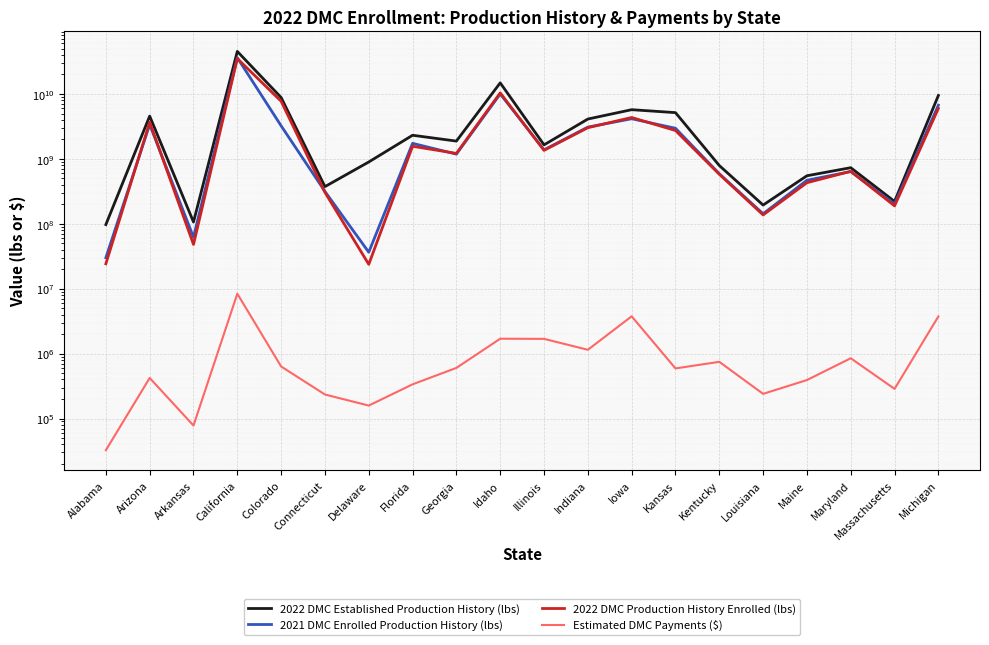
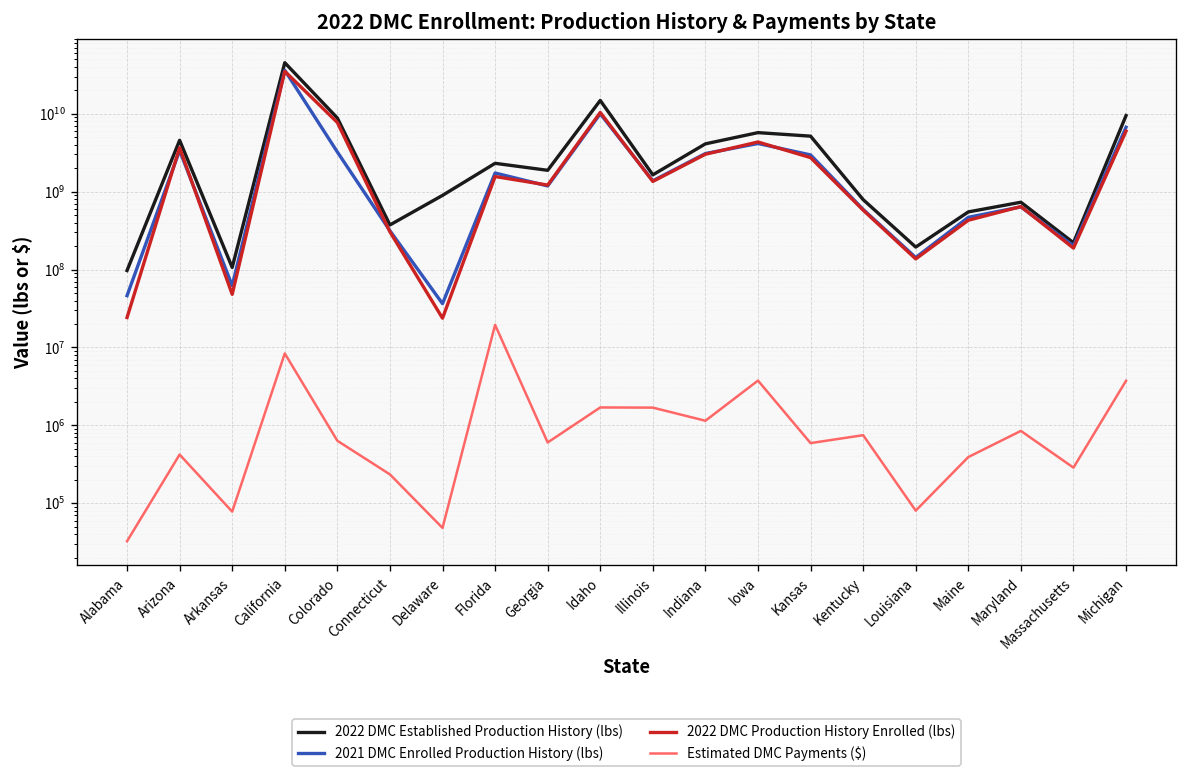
2021 DMC Enrolled Production History (lbs), Alabama: 30000000 -> 50000000
Estimated DMC Payments ($), Delaware: 160000 -> 50000
Estimated DMC Payments ($), Florida: 300000 -> 20000000
Estimated DMC Payments ($), Louisiana: 240000 -> 80000
